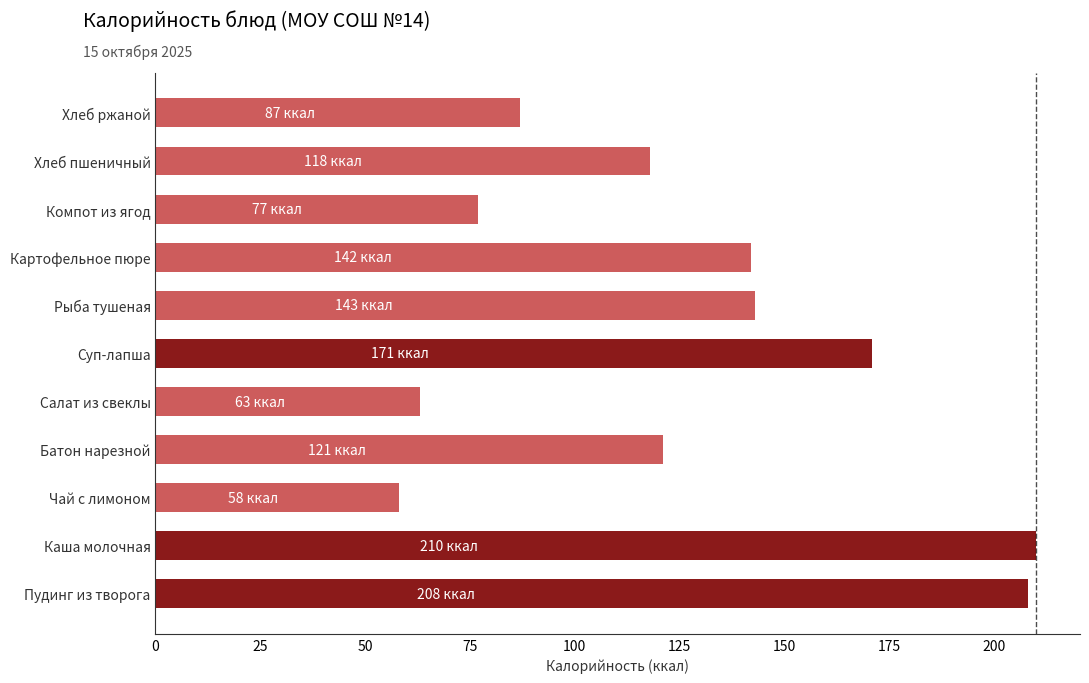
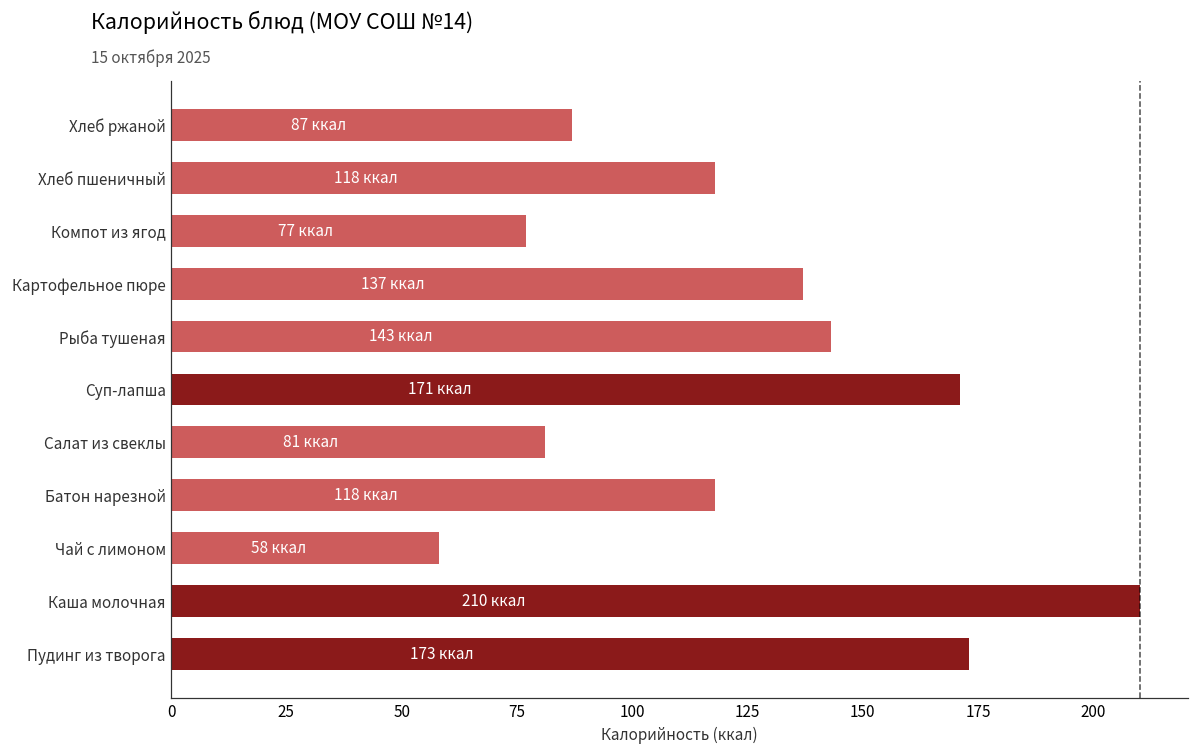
Картофельное пюре: 142 -> 137
Салат из свеклы: 63 -> 81
Батон нарезной: 121 -> 118
Пудинг из творога: 208 -> 173
